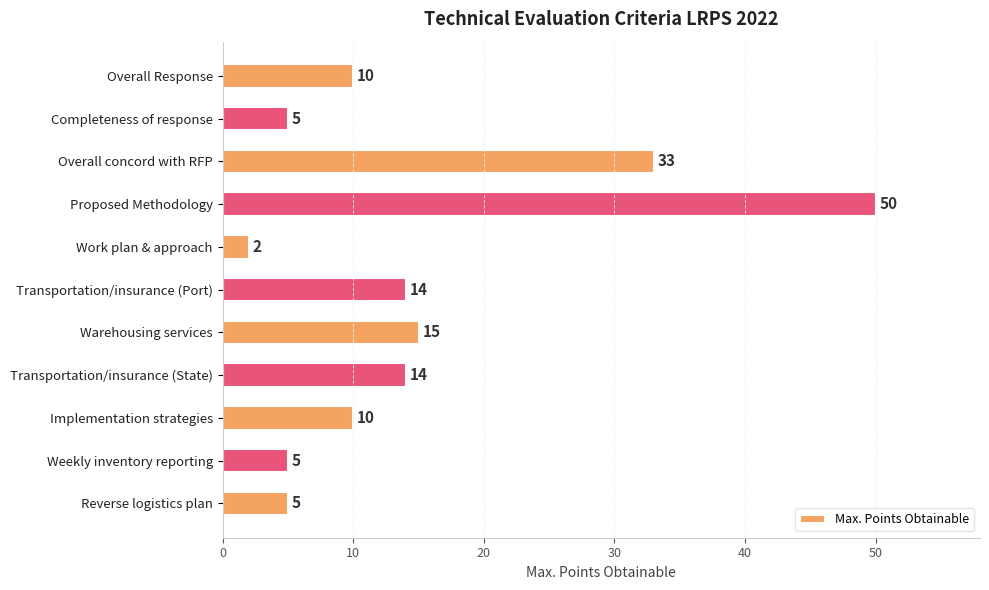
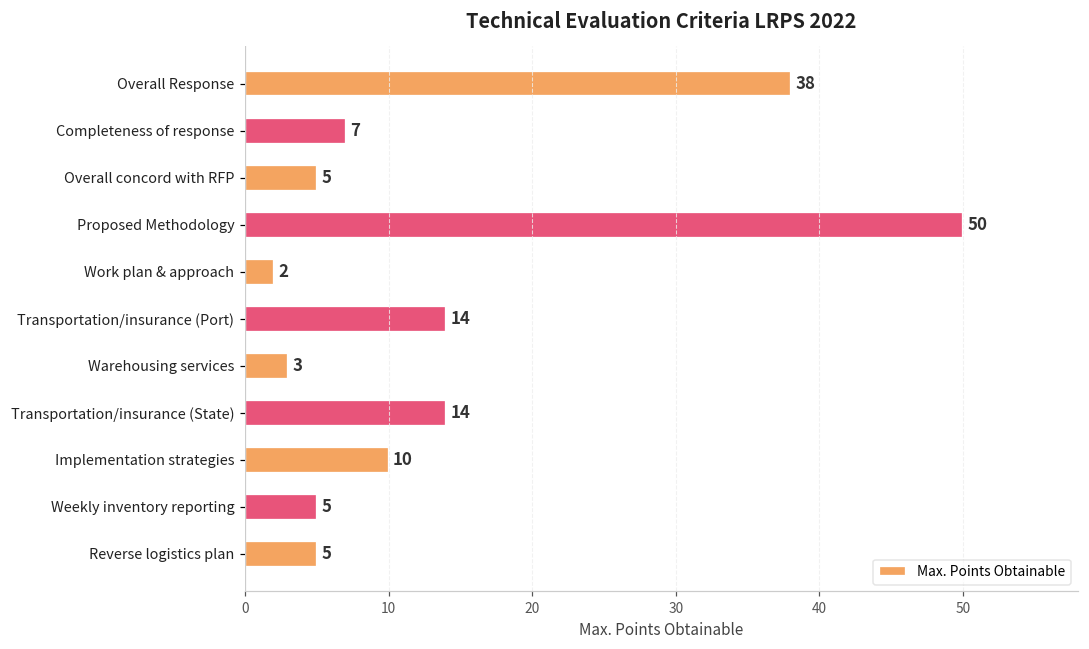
Overall Response: 10 -> 38
Completeness of response: 5 -> 7
Overall concord with RFP: 33 -> 5
Warehousing services: 15 -> 3
